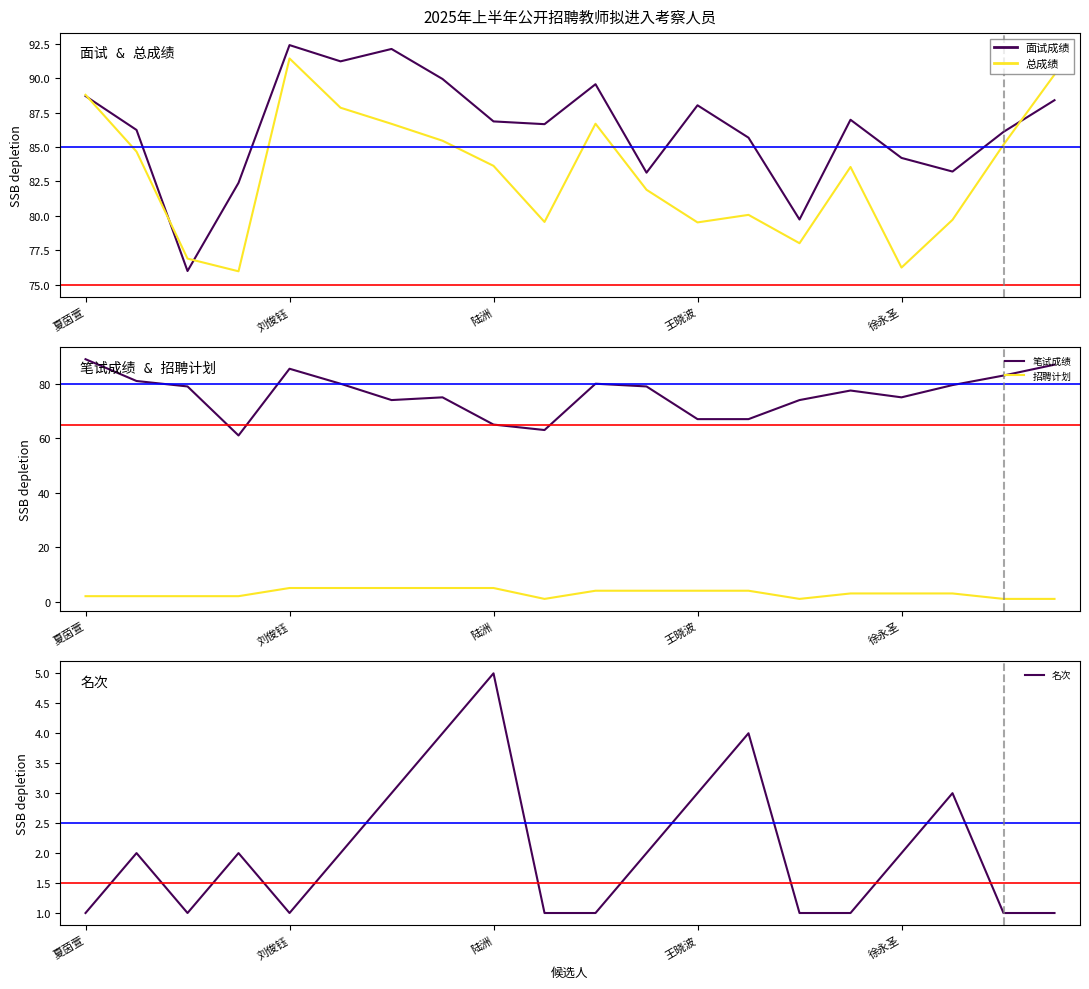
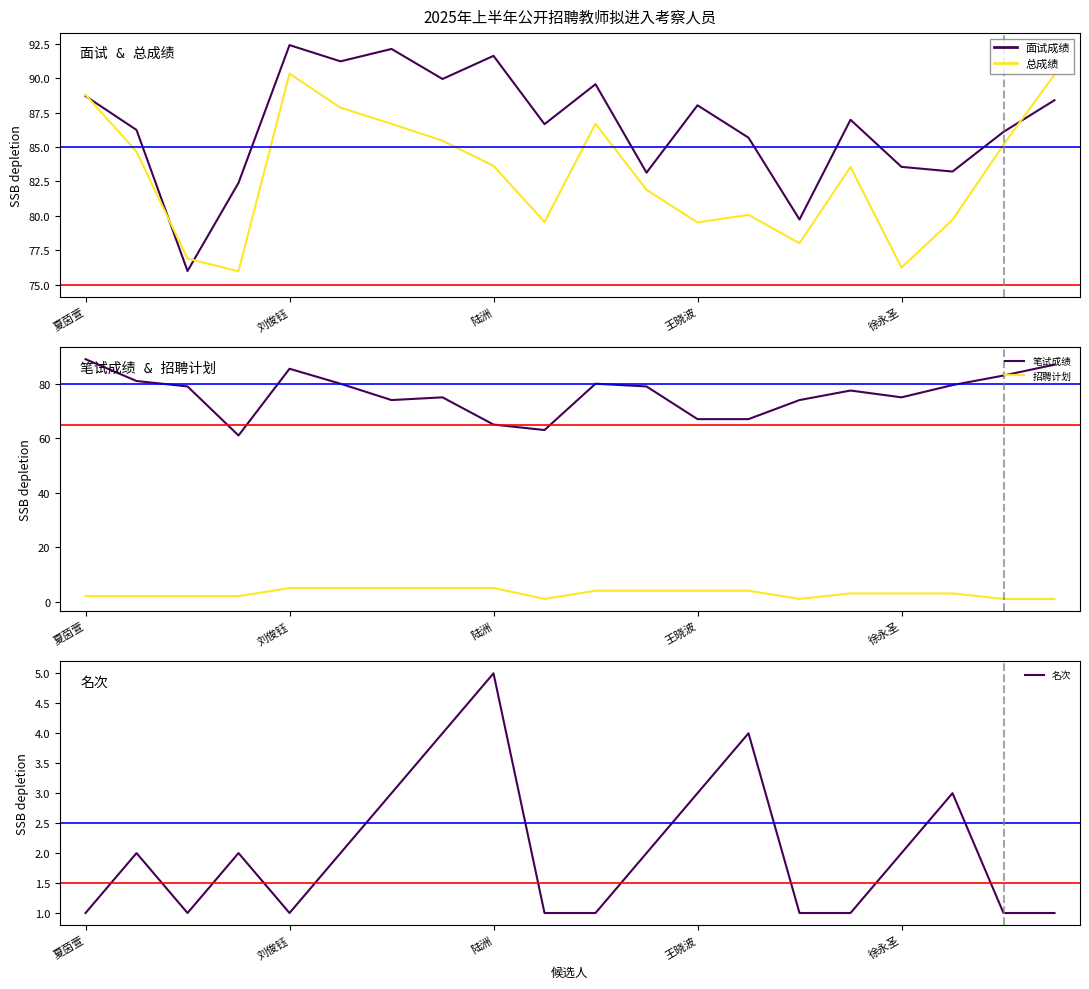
2025年上半年公开招聘教师拟进入考察人员, 总成绩, 刘俊钰: 91.4 -> 90.3
2025年上半年公开招聘教师拟进入考察人员, 面试成绩, 陆洲: 86.9 -> 91.6
2025年上半年公开招聘教师拟进入考察人员, 面试成绩, 徐永圣: 84.2 -> 83.6
